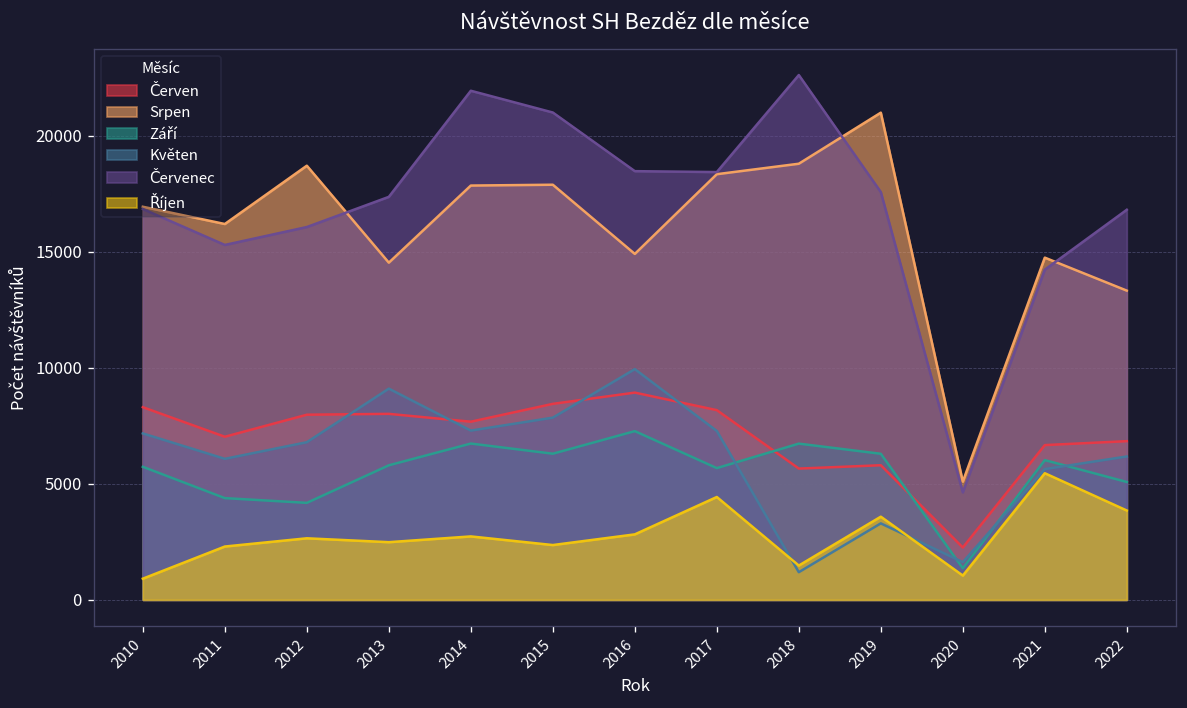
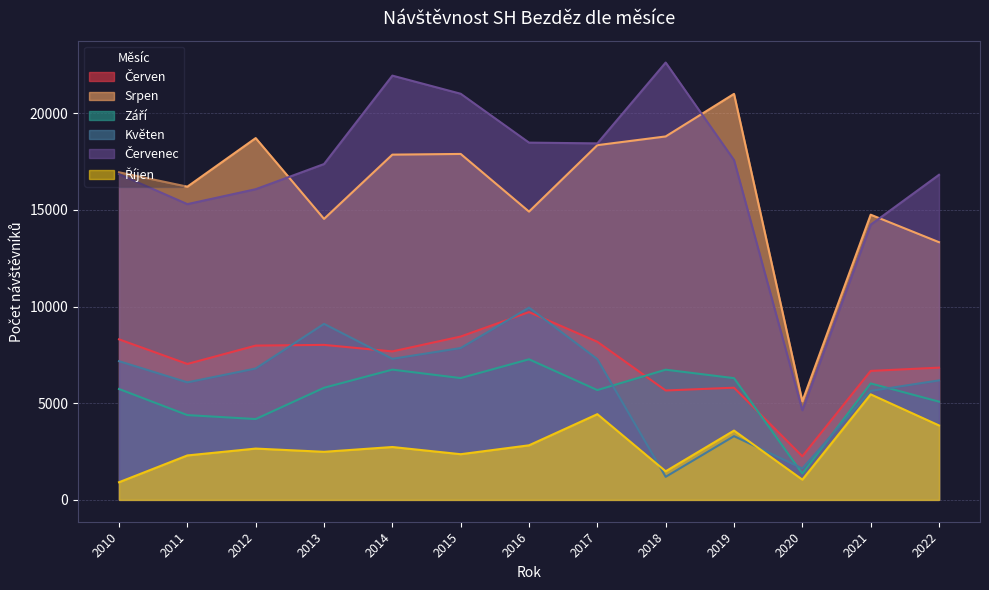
Červen, 2016: 8900 -> 9700
